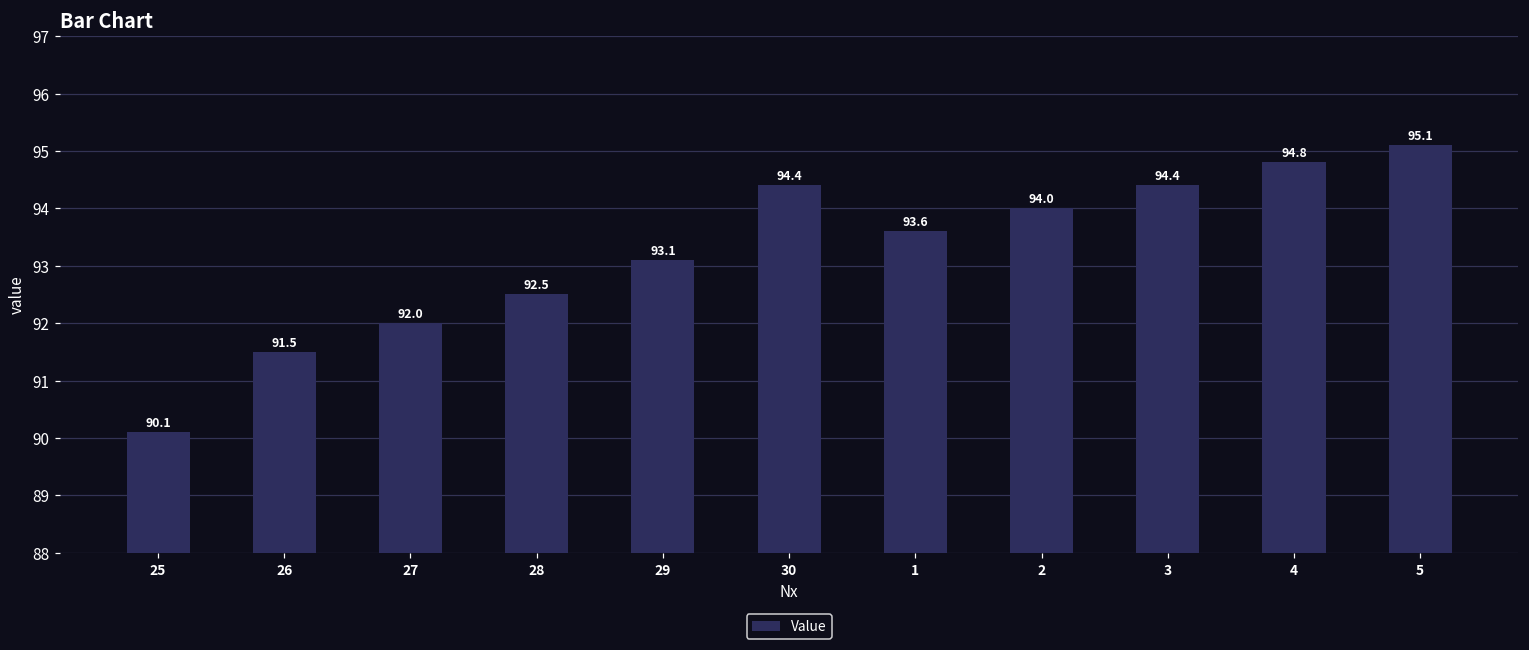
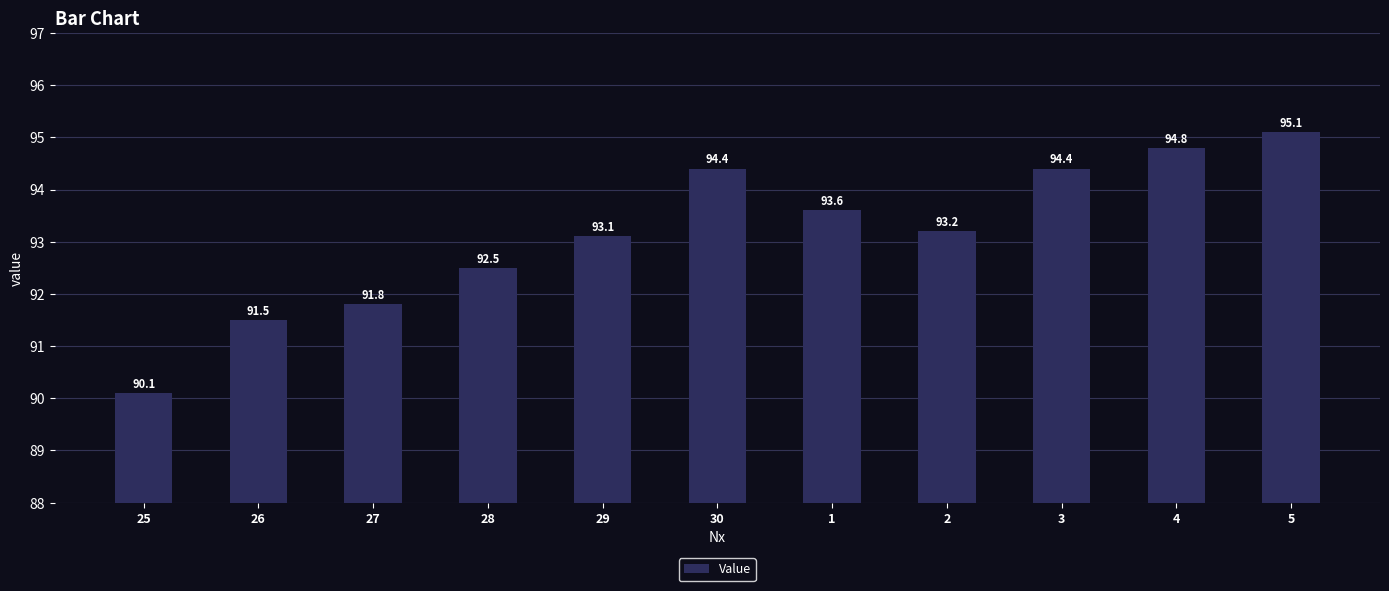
27: 92.0 -> 91.8
2: 94.0 -> 93.2
